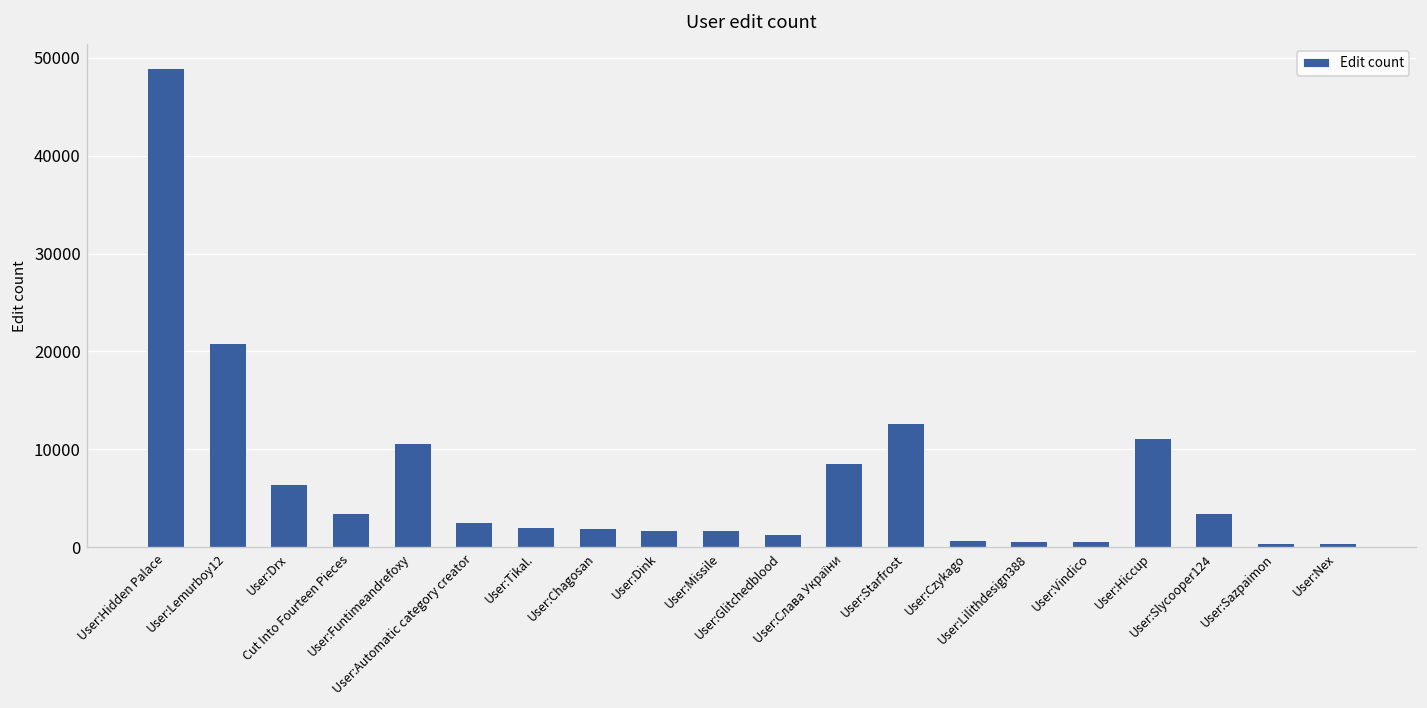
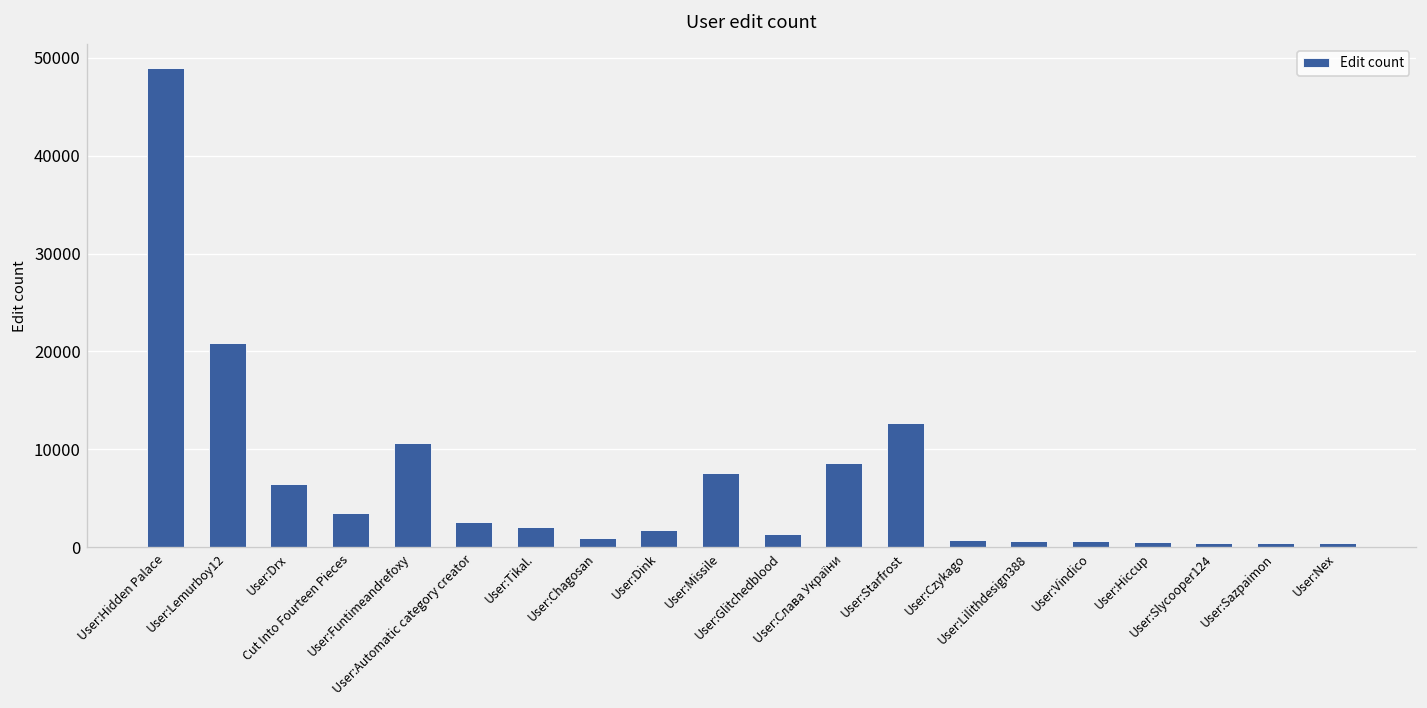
User:Chagosan: 2000 -> 1000
User:Missile: 2000 -> 8000
User:Hiccup: 11000 -> 1000
User:Slycooper124: 3000 -> 0
